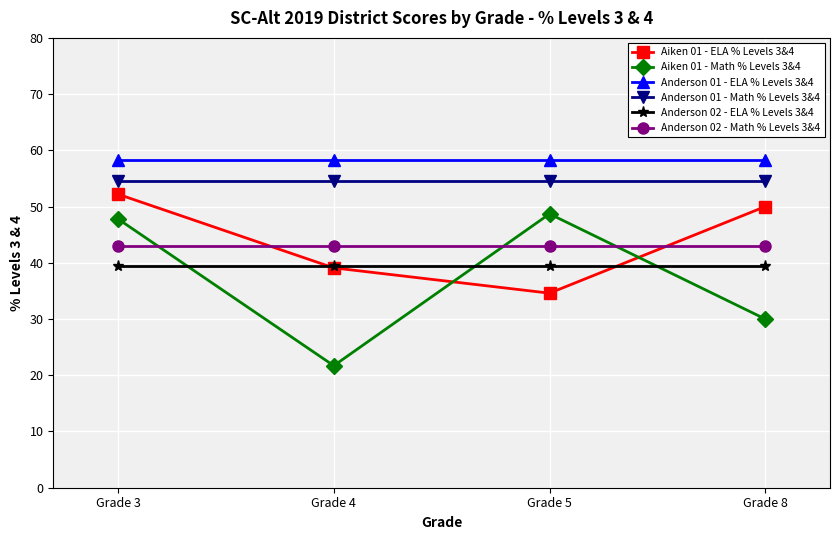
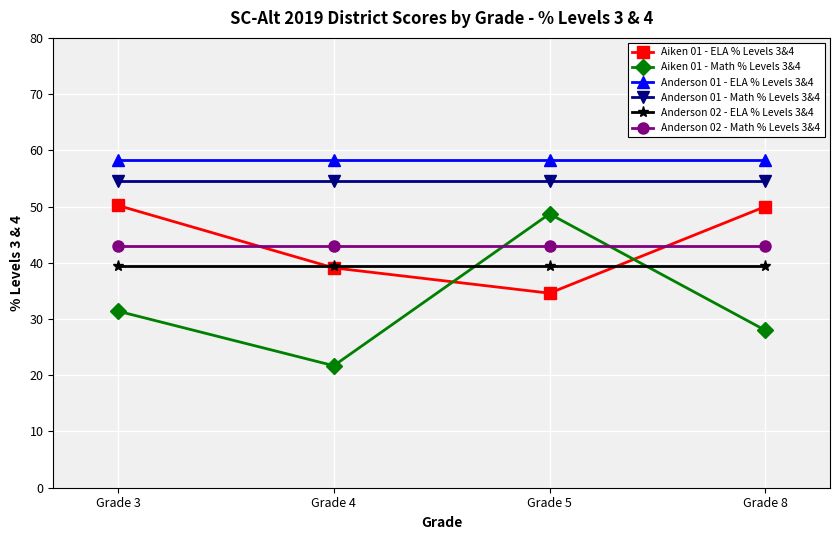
Aiken 01 - ELA % Levels 3&4, Grade 3: 52 -> 50
Aiken 01 - Math % Levels 3&4, Grade 3: 48 -> 31
Aiken 01 - Math % Levels 3&4, Grade 8: 30 -> 28
